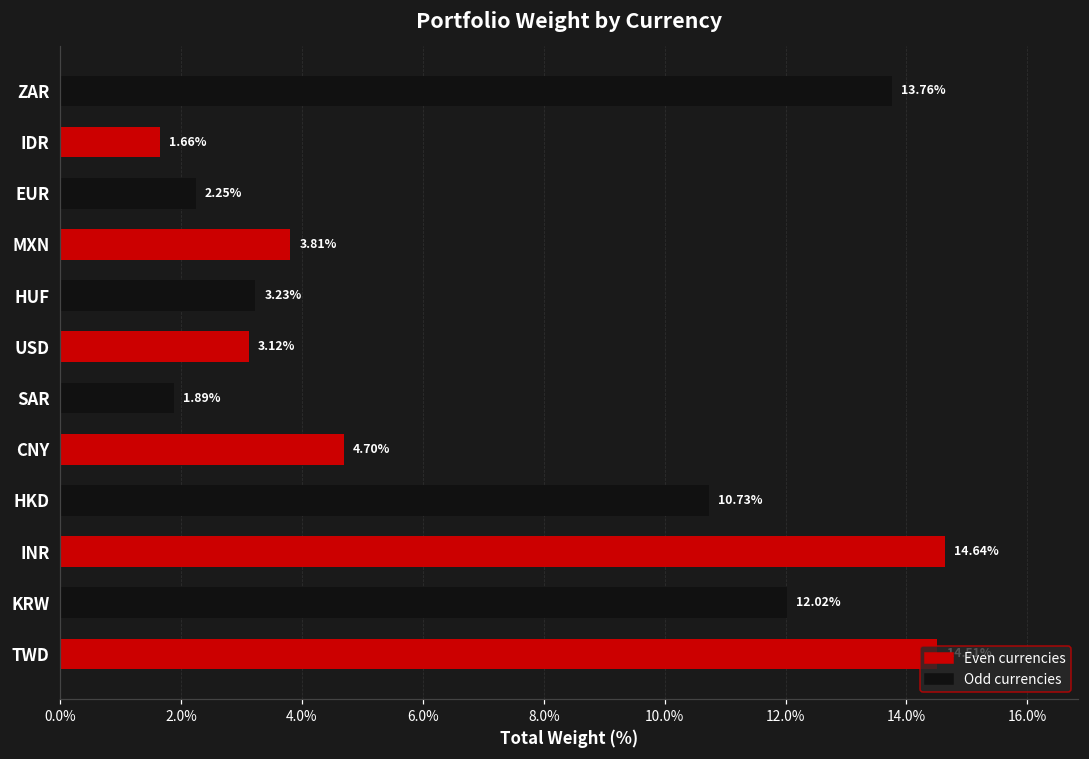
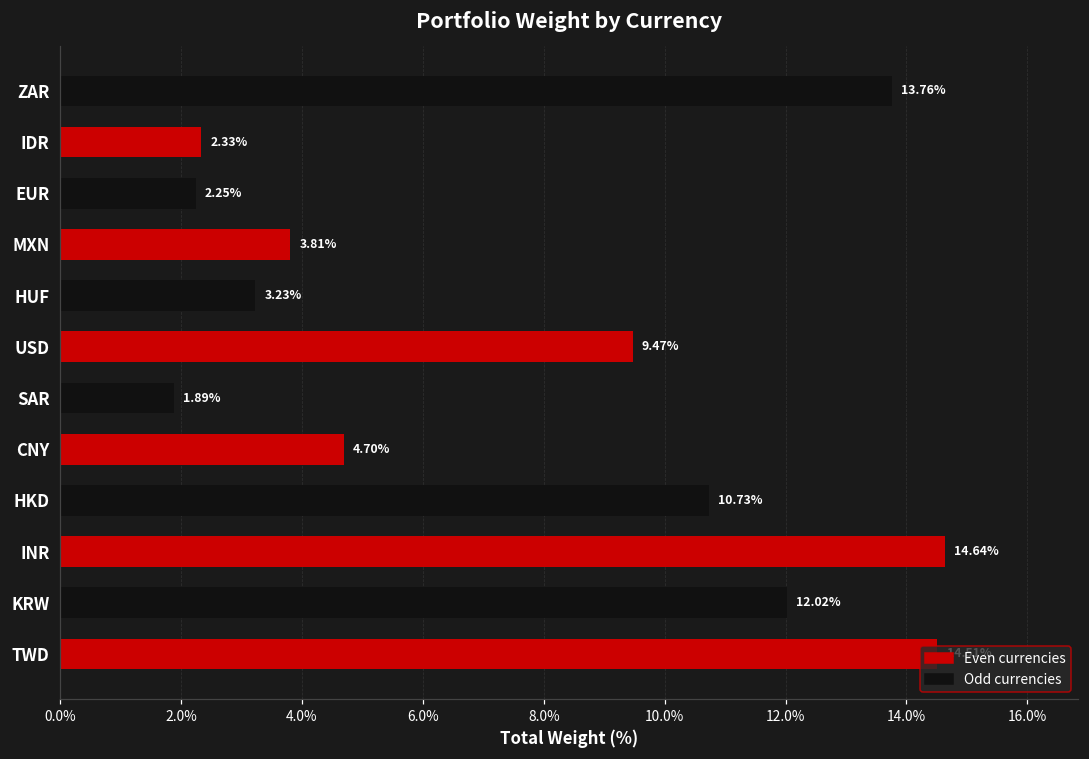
IDR: 1.66% -> 2.33%
USD: 3.12% -> 9.47%
